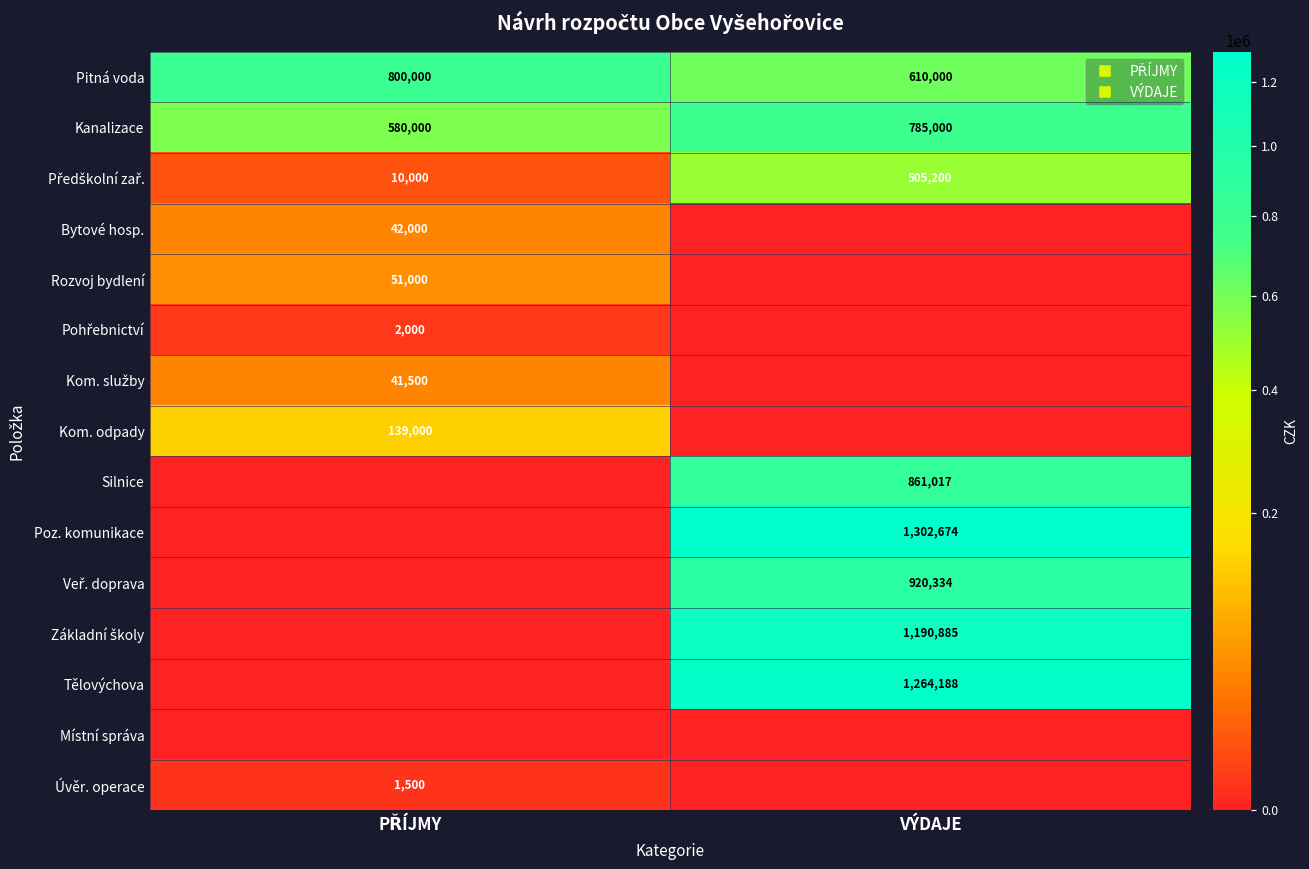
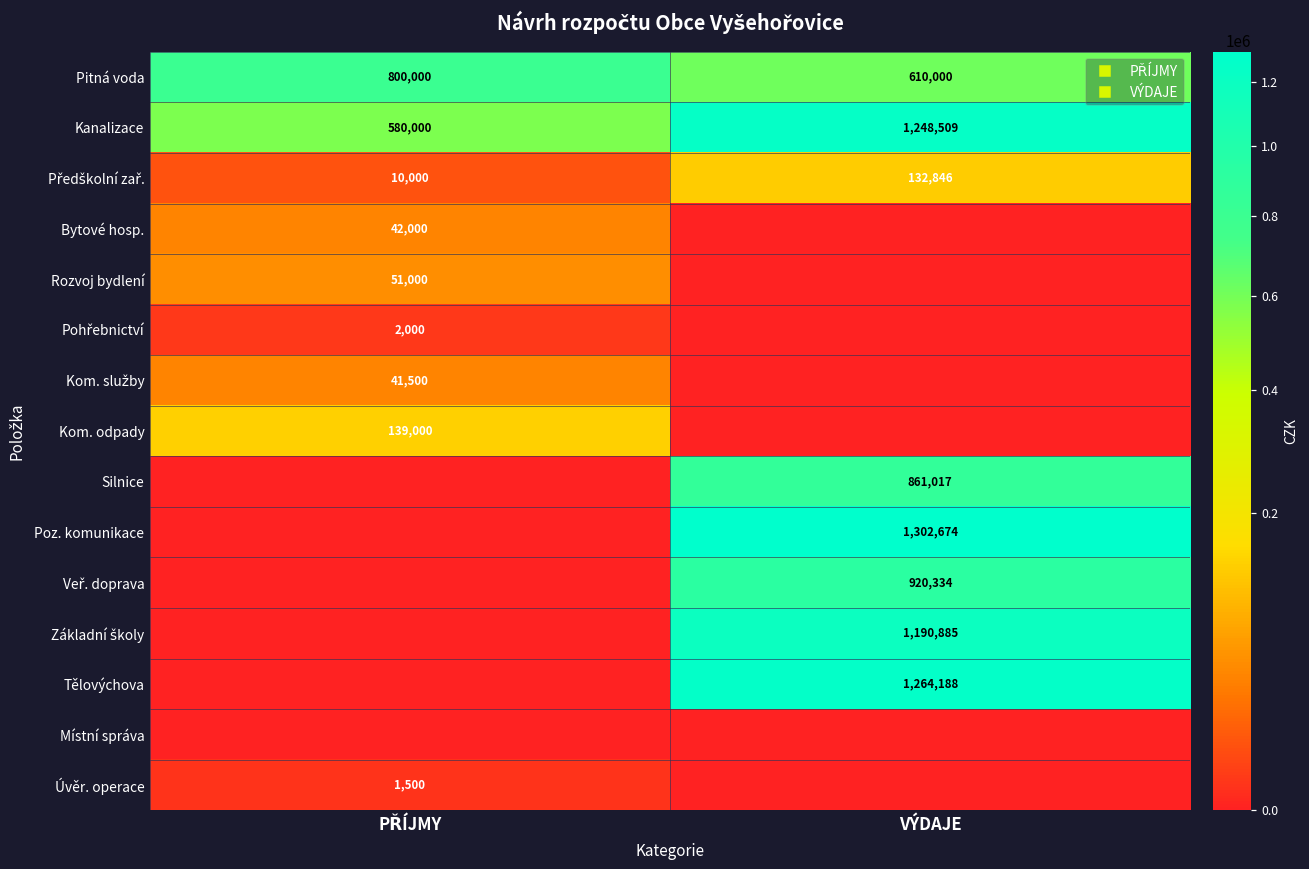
Kanalizace, VÝDAJE: 785,000 -> 1,248,509
Předškolní zař., VÝDAJE: 505,200 -> 132,846
